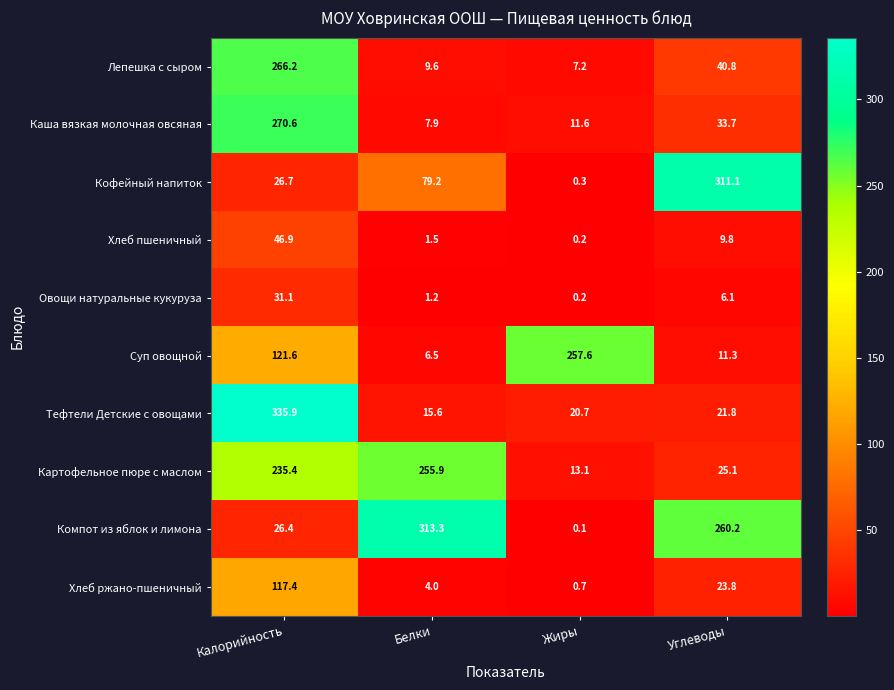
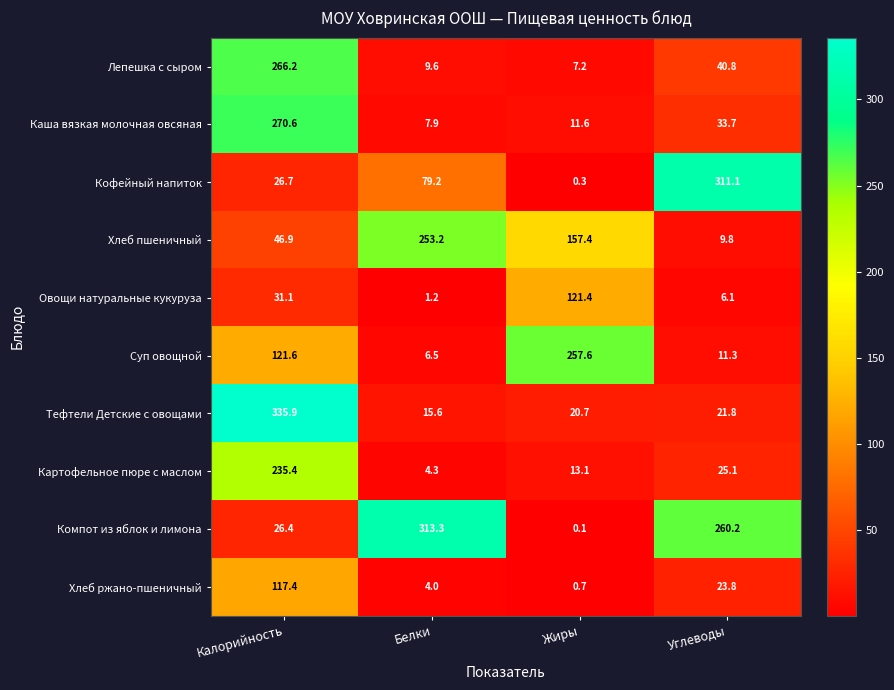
Хлеб пшеничный, Белки: 1.5 -> 253.2
Хлеб пшеничный, Жиры: 0.2 -> 157.4
Овощи натуральные кукуруза, Жиры: 0.2 -> 121.4
Картофельное пюре с маслом, Белки: 255.9 -> 4.3
